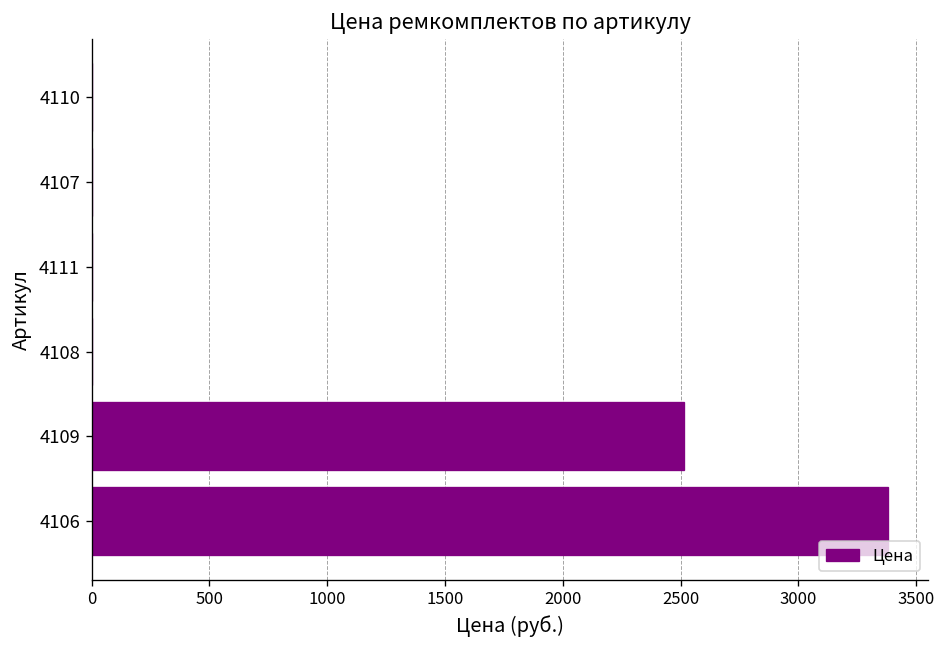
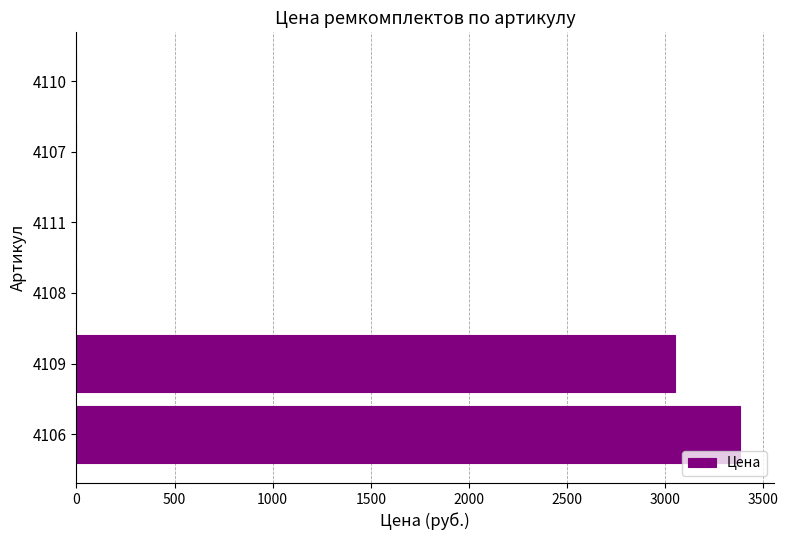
4109: 2520 -> 3050
